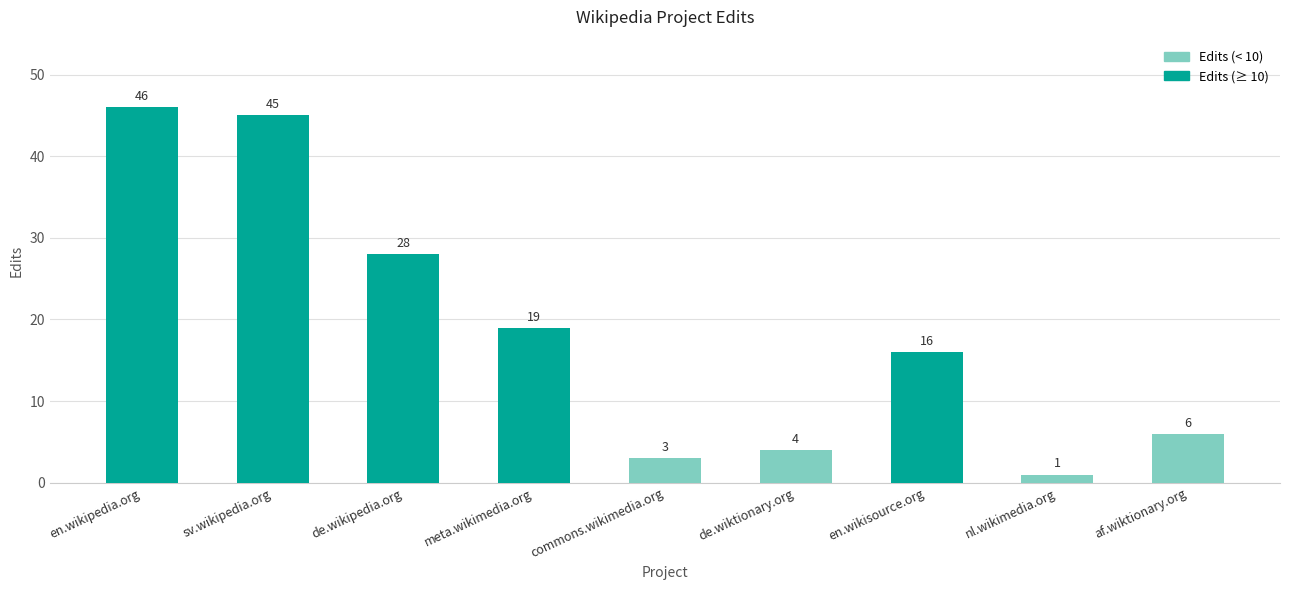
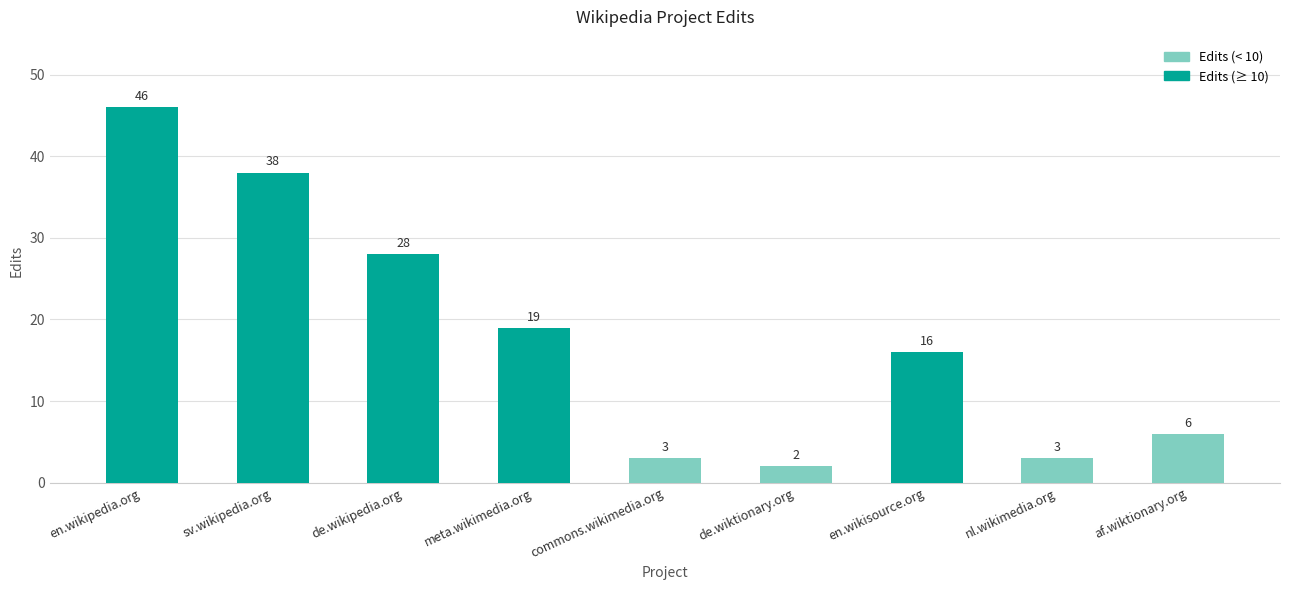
sv.wikipedia.org: 45 -> 38
de.wiktionary.org: 4 -> 2
nl.wikimedia.org: 1 -> 3
